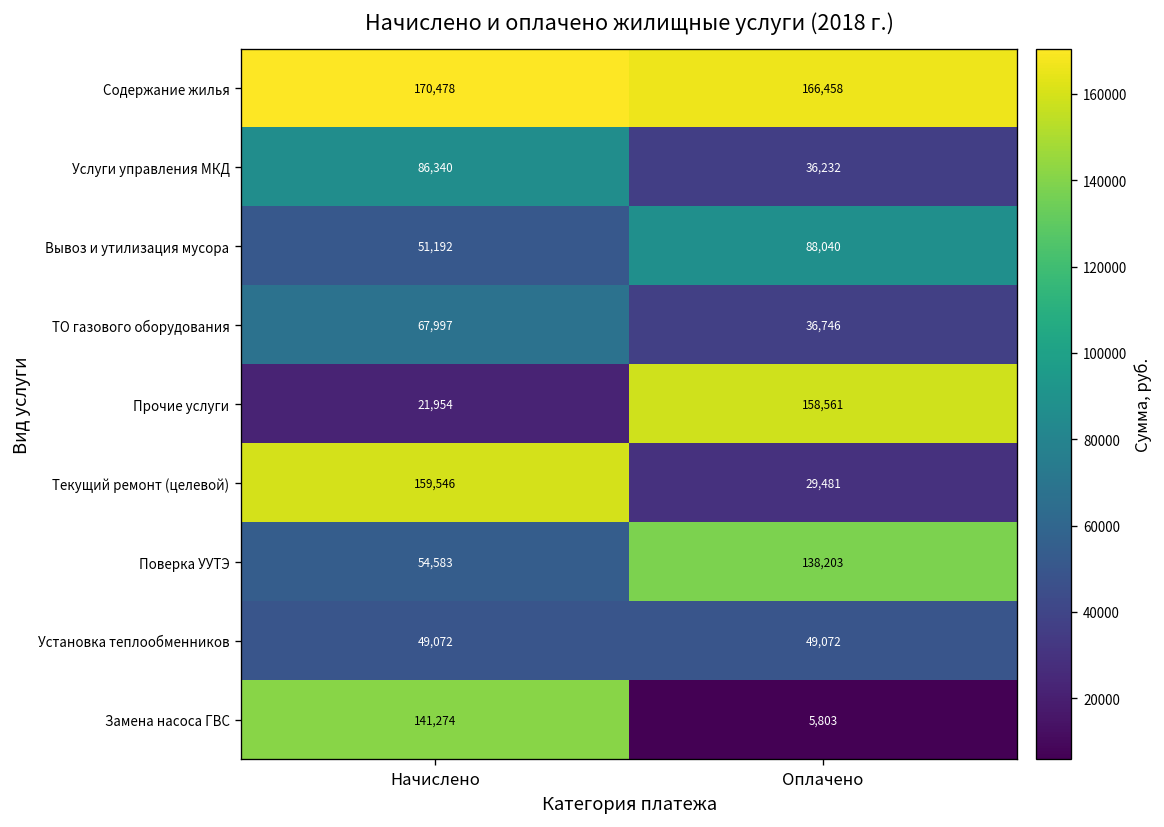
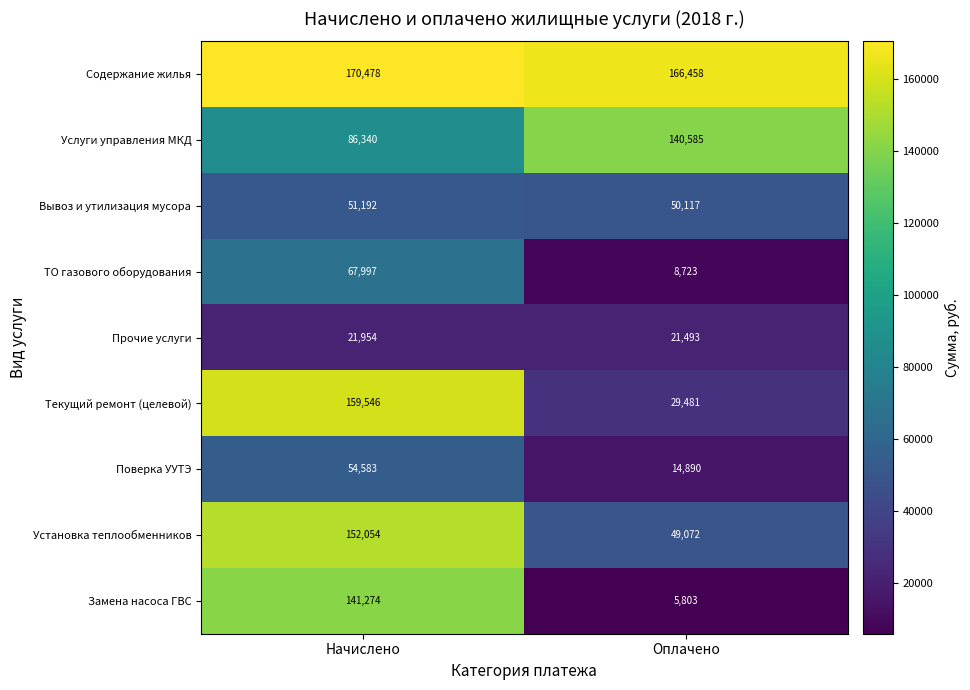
Услуги управления МКД, Оплачено: 36,232 -> 140,585
Вывоз и утилизация мусора, Оплачено: 88,040 -> 50,117
ТО газового оборудования, Оплачено: 36,746 -> 8,723
Прочие услуги, Оплачено: 158,561 -> 21,493
Поверка УУТЭ, Оплачено: 138,203 -> 14,890
Установка теплообменников, Начислено: 49,072 -> 152,054
